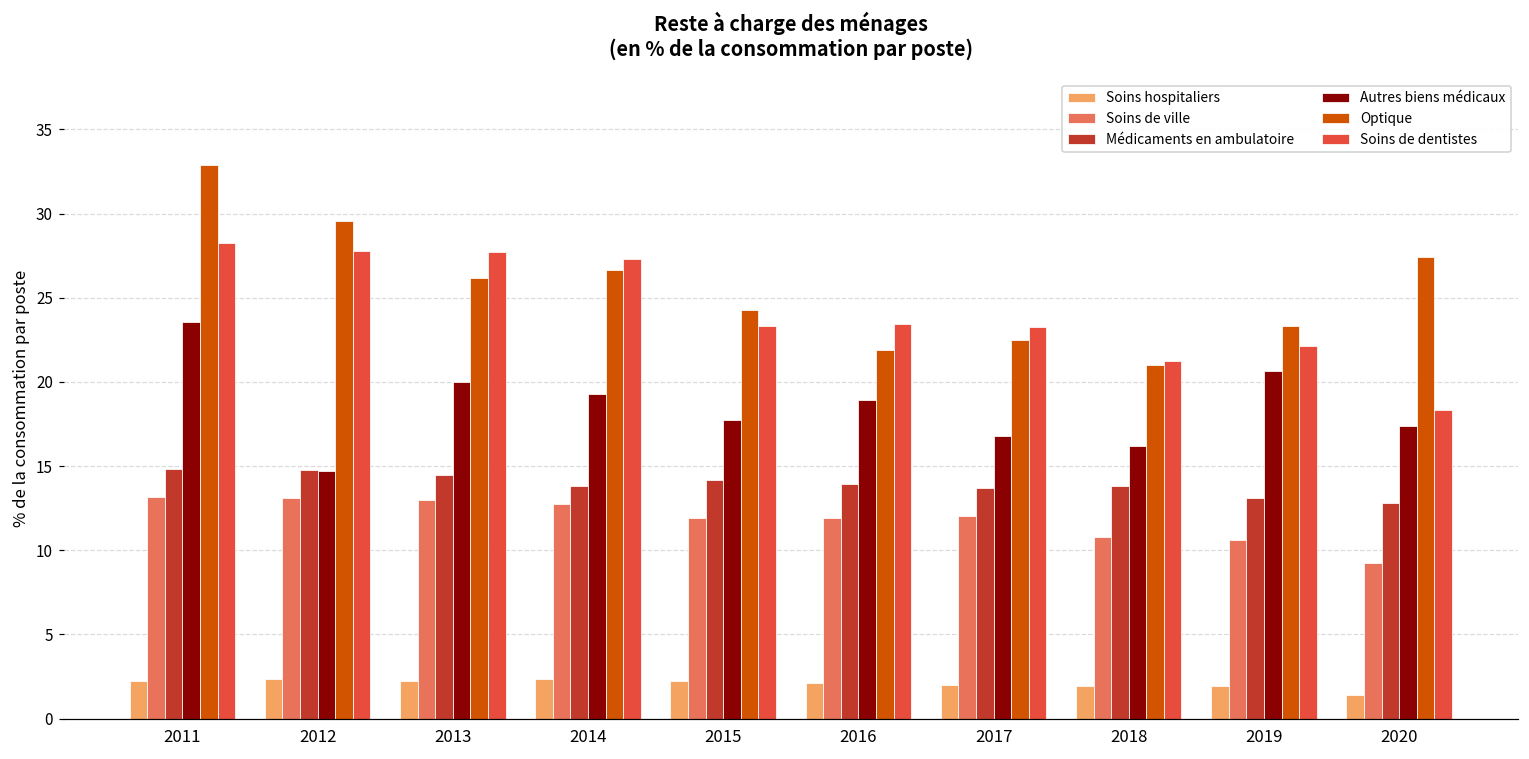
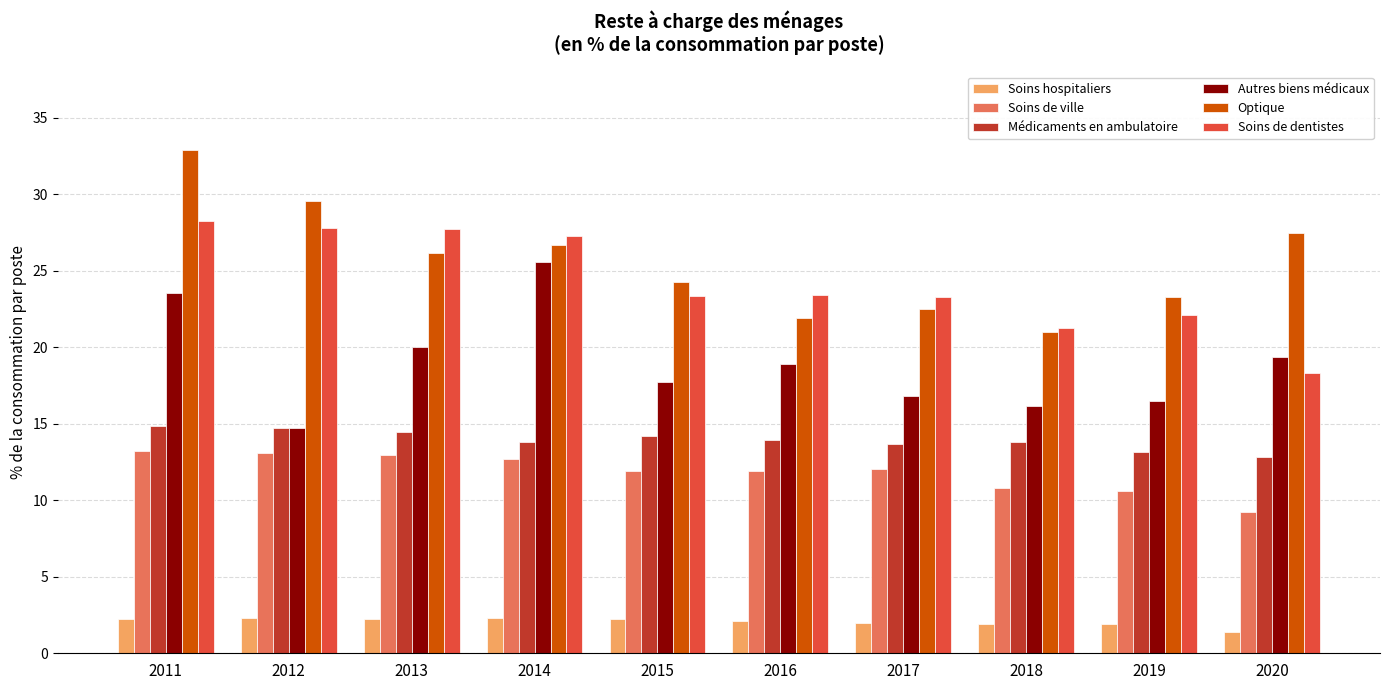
Autres biens médicaux, 2014: 19.3 -> 25.6
Autres biens médicaux, 2019: 20.7 -> 16.5
Autres biens médicaux, 2020: 17.4 -> 19.4
